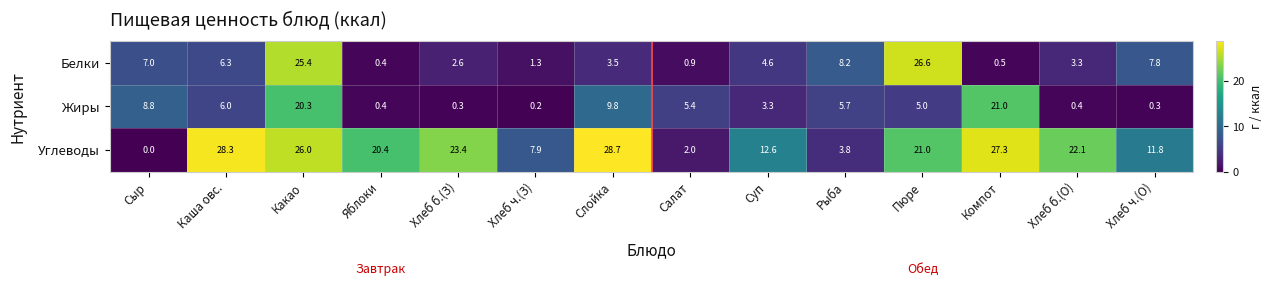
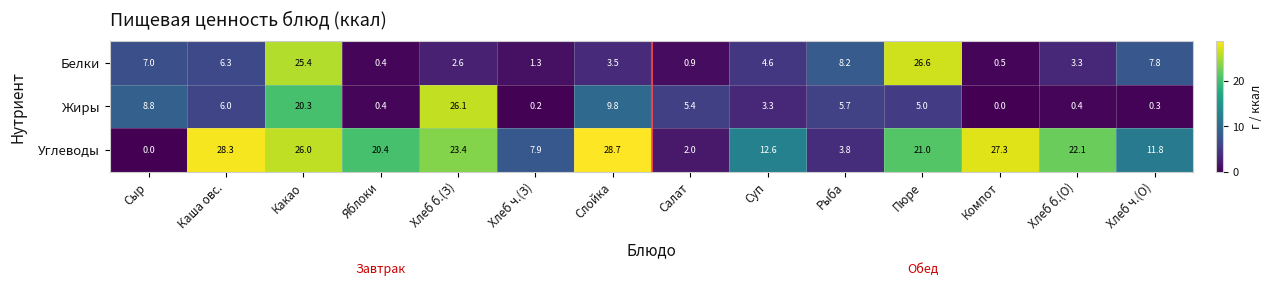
Жиры, Хлеб б.(З): 0.3 -> 26.1
Жиры, Компот: 21.0 -> 0.0
